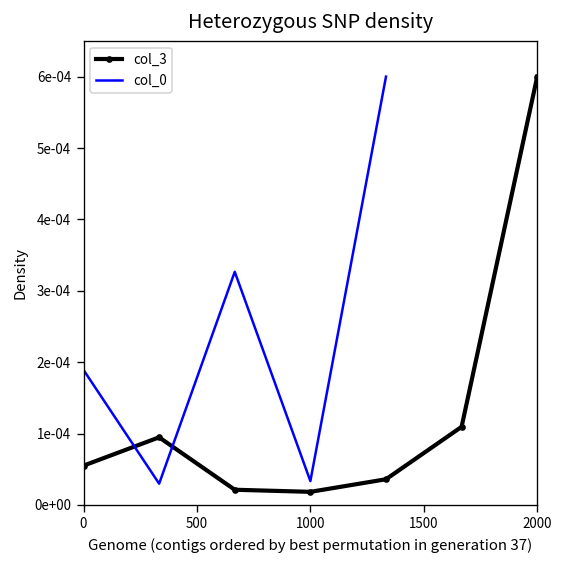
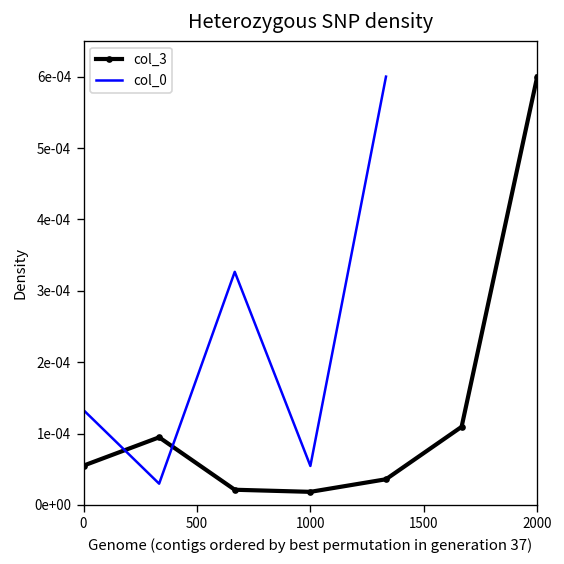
col_0, 0: 0.00019 -> 0.00013
col_0, 1000: 0.00003 -> 0.00005
